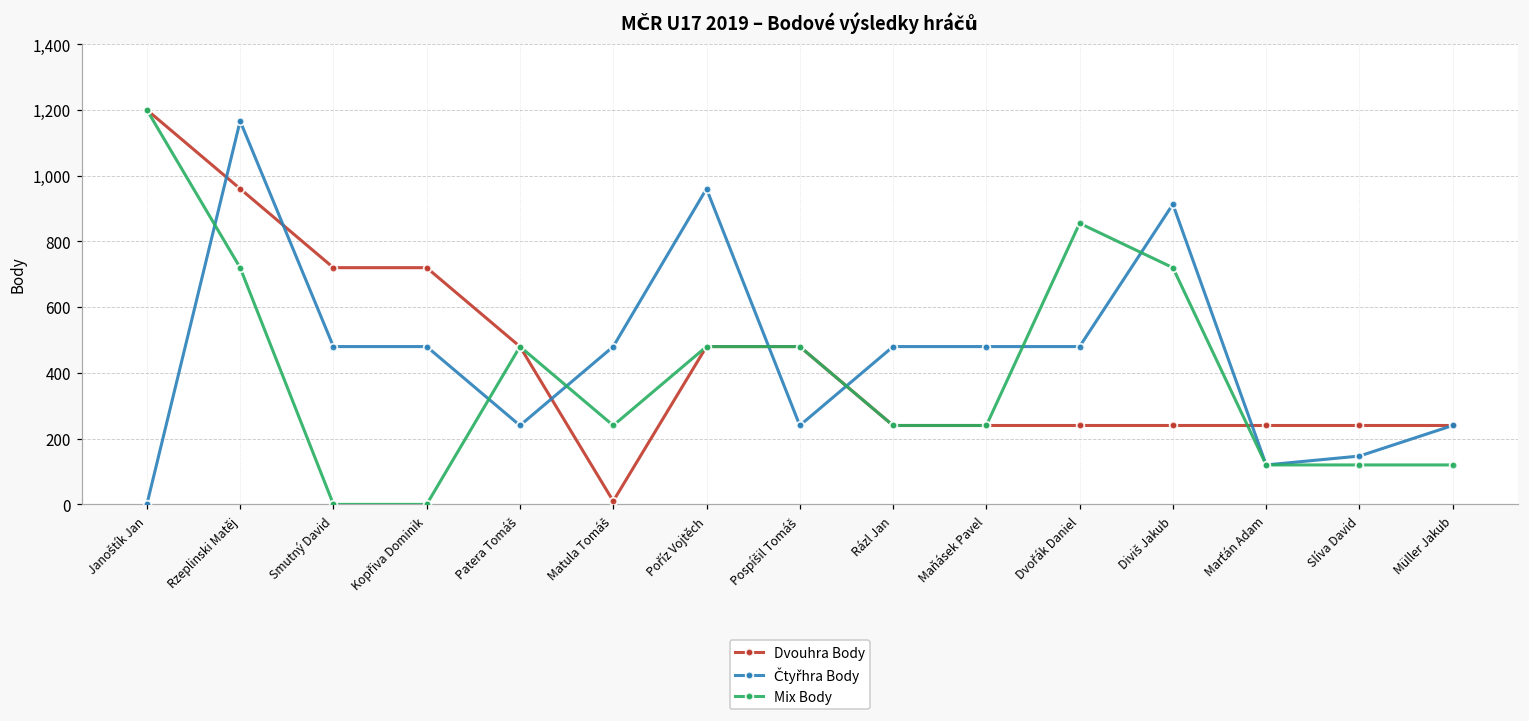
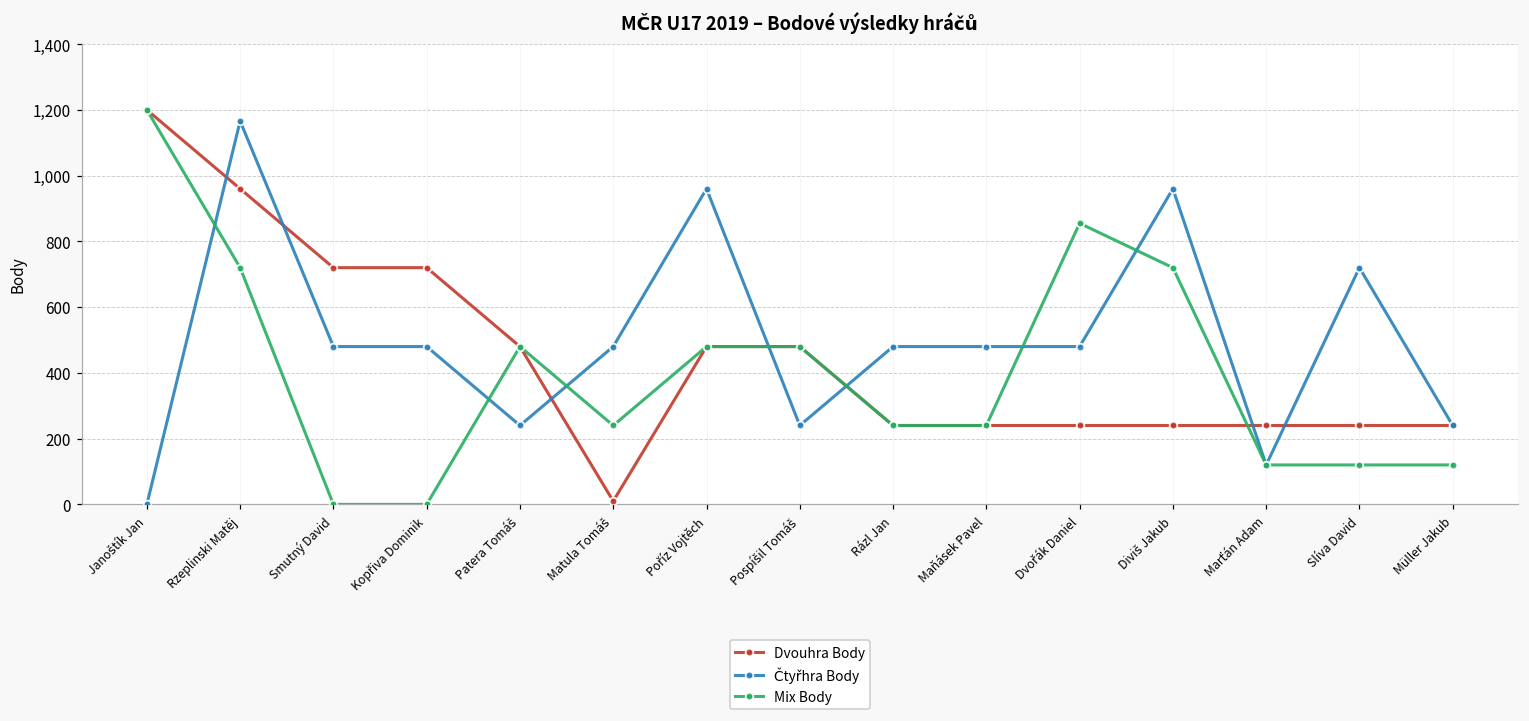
Čtyřhra Body, Diviš Jakub: 910 -> 960
Čtyřhra Body, Slíva David: 150 -> 720
